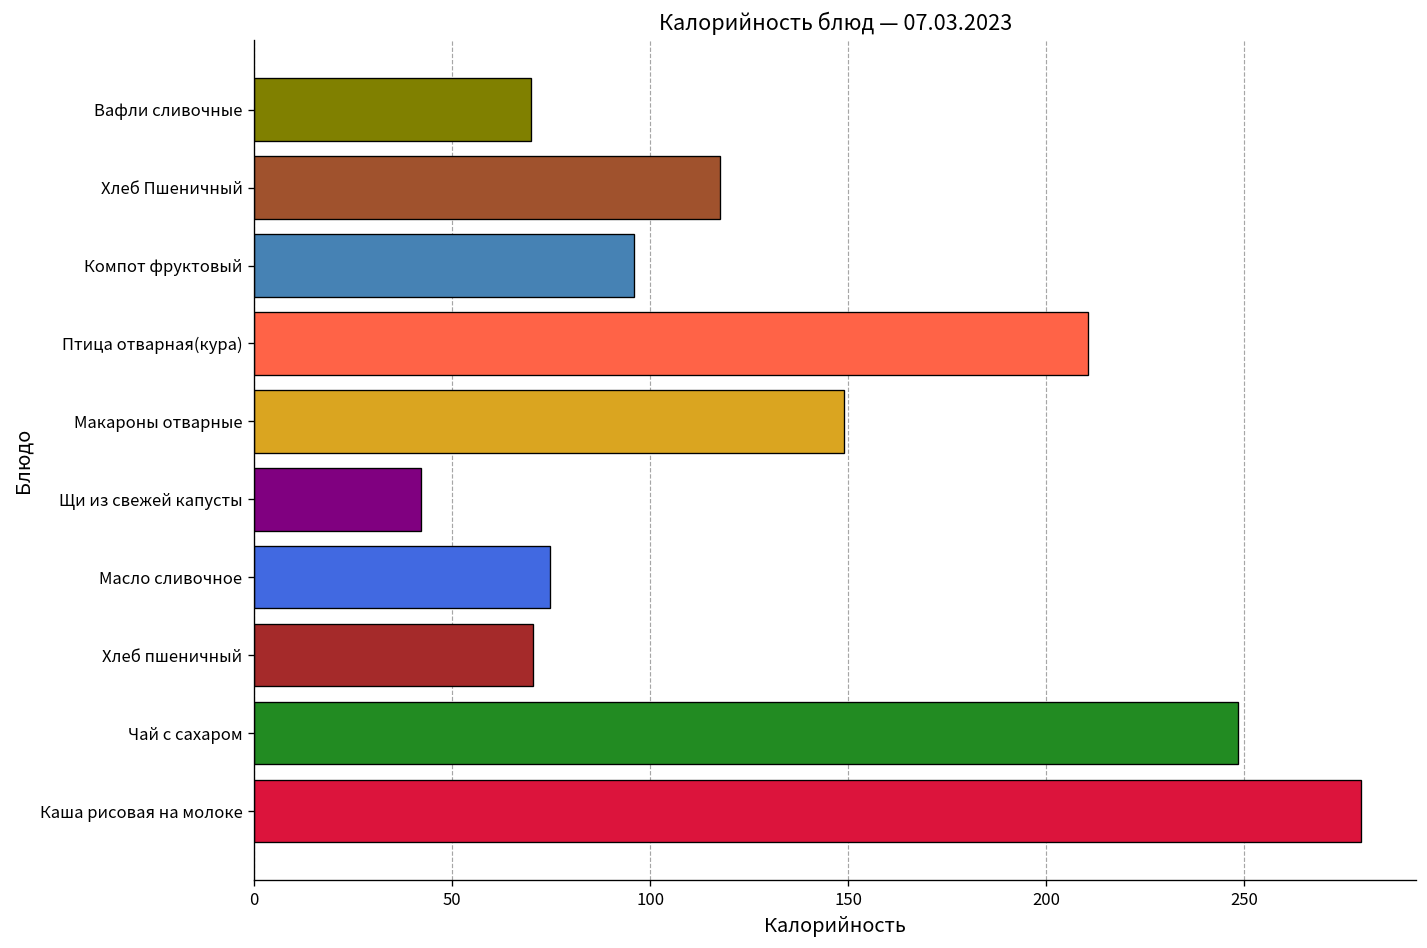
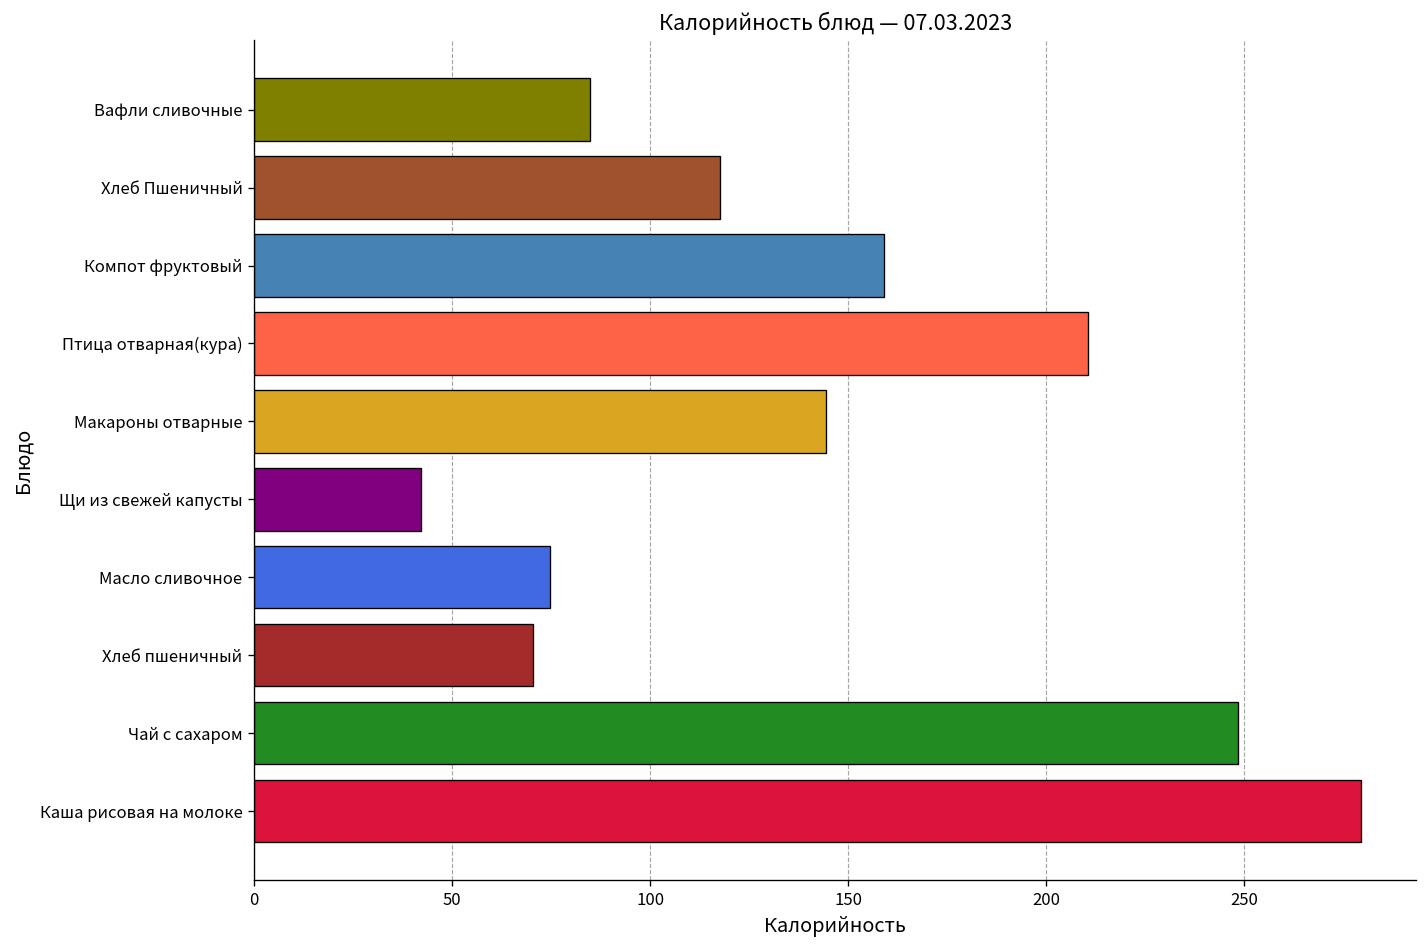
Вафли сливочные: 70 -> 85
Компот фруктовый: 96 -> 159
Макароны отварные: 149 -> 145
